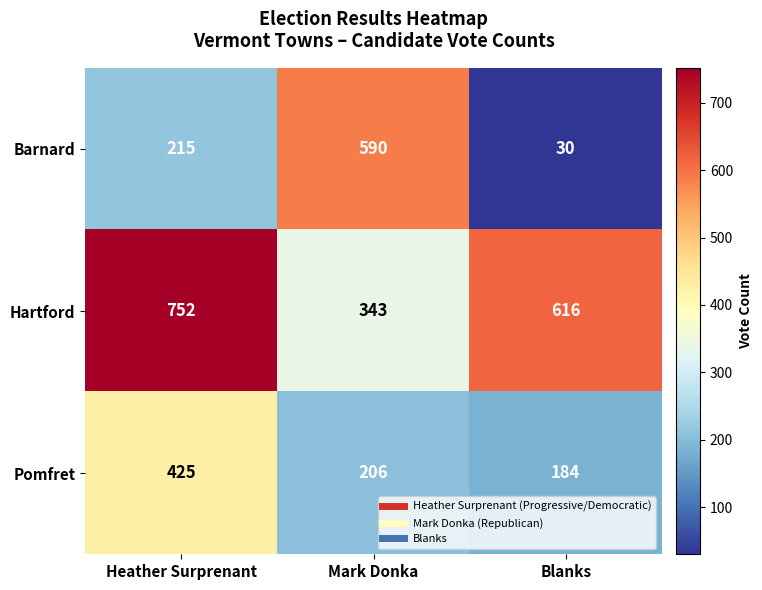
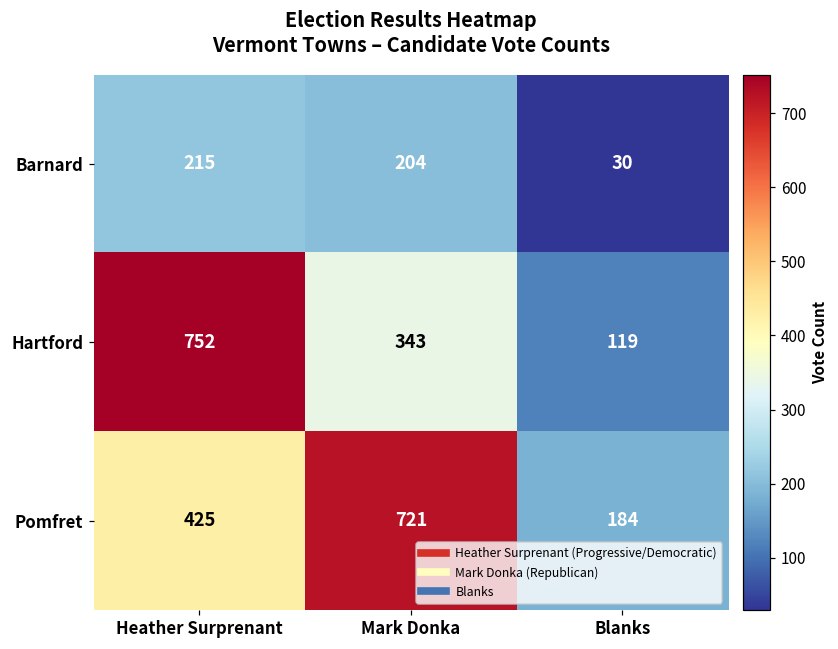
Barnard, Mark Donka: 590 -> 204
Hartford, Blanks: 616 -> 119
Pomfret, Mark Donka: 206 -> 721
